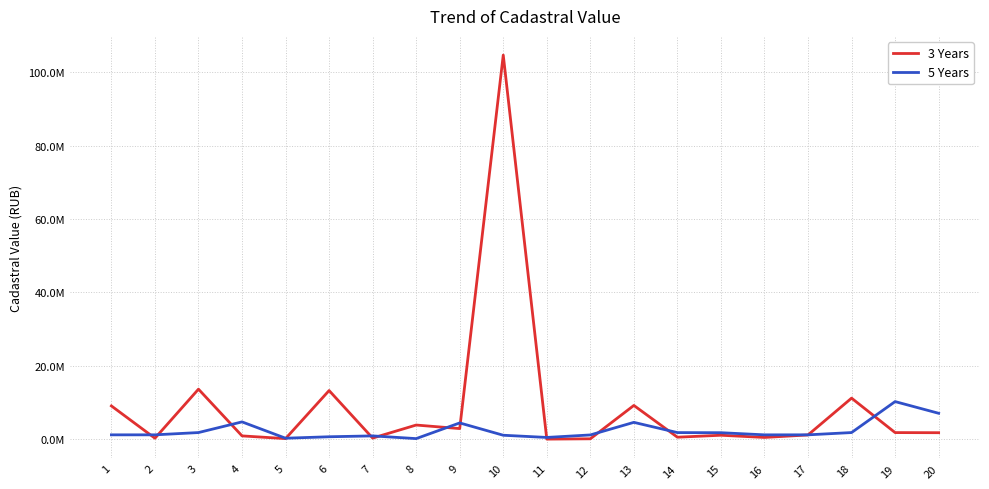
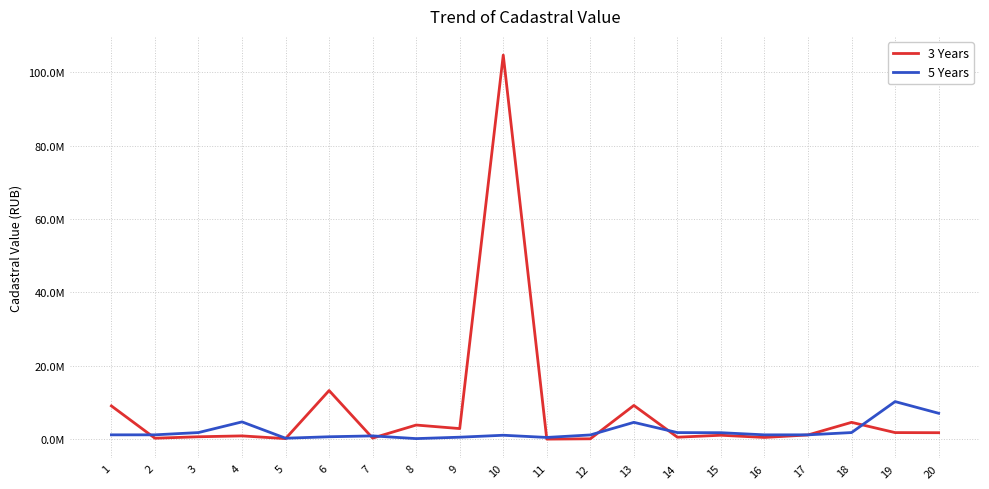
3 Years, 3: 14000000 -> 1000000
5 Years, 9: 4000000 -> 1000000
3 Years, 18: 11000000 -> 5000000
